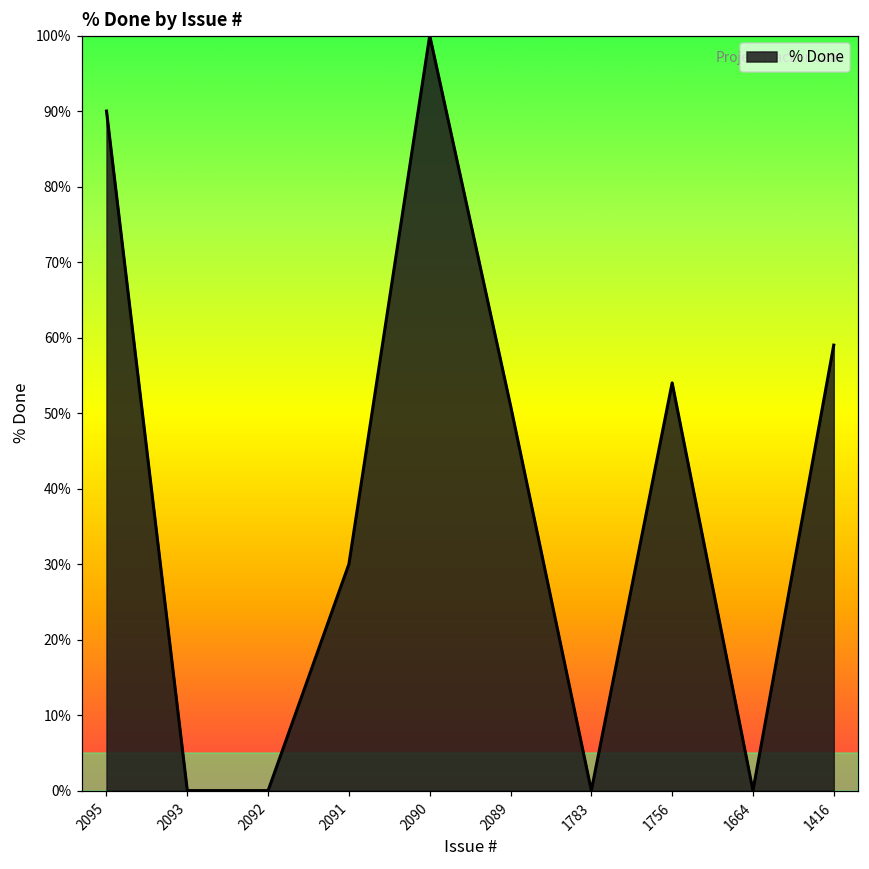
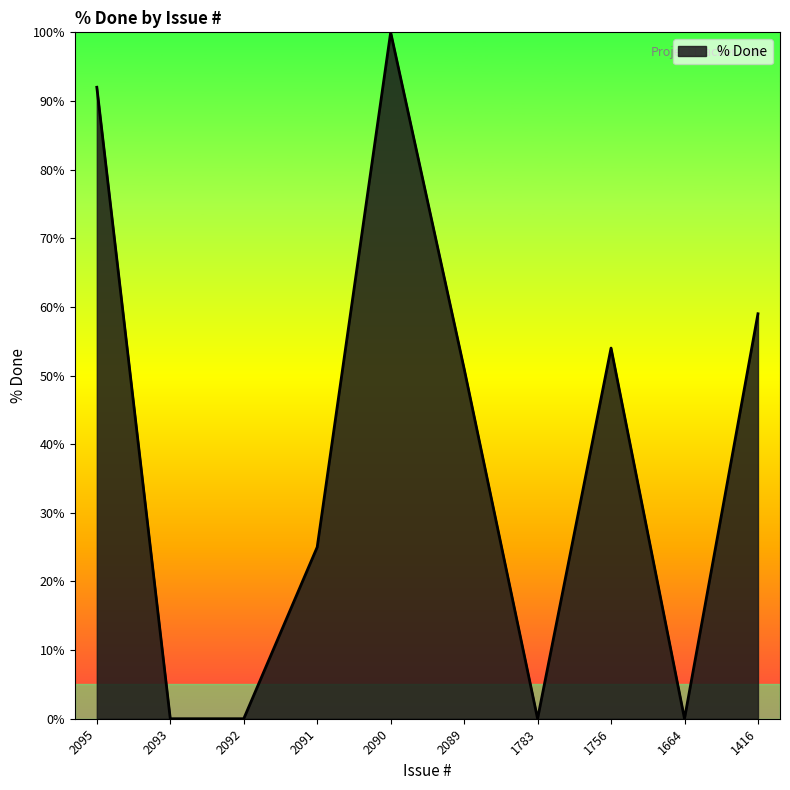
2095: 90% -> 92%
2091: 30% -> 25%
